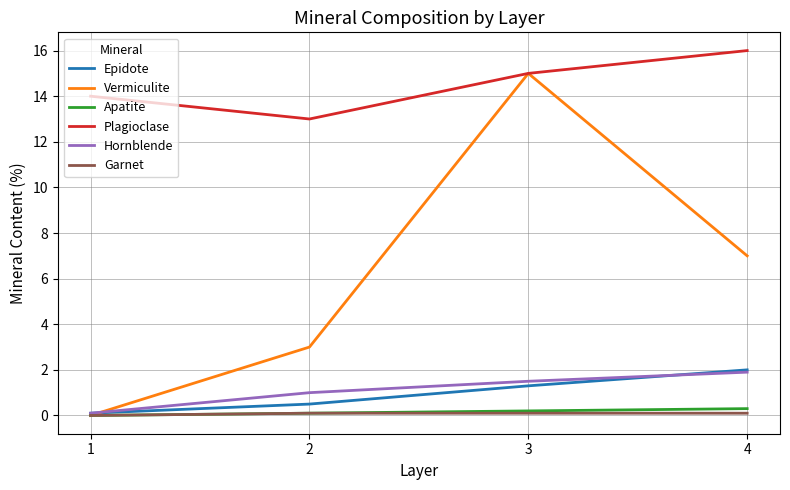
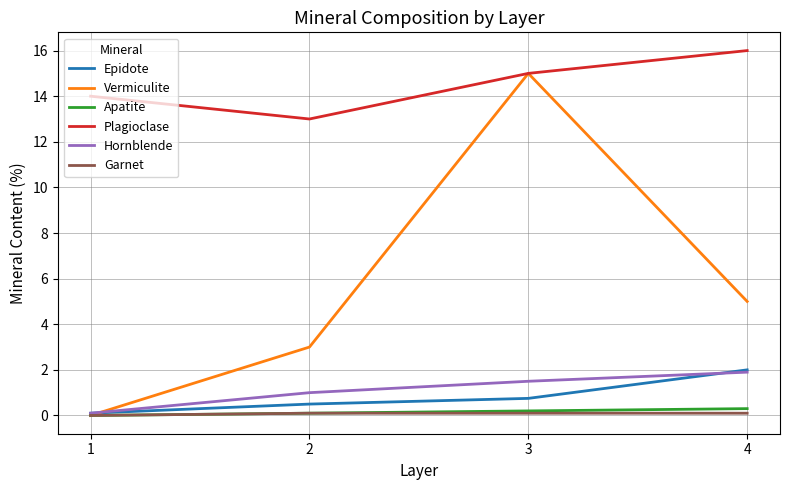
Epidote, 3: 1.3 -> 0.8
Vermiculite, 4: 7 -> 5
